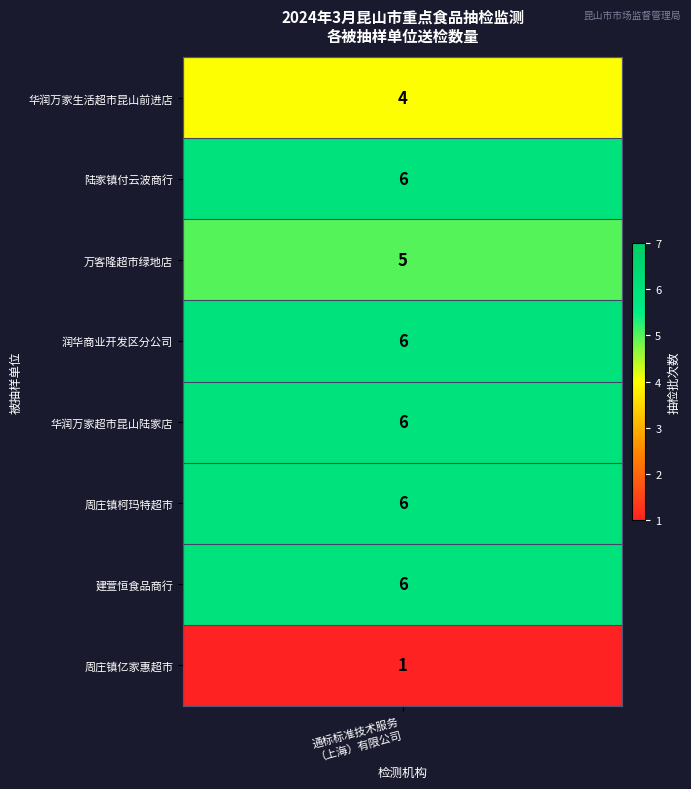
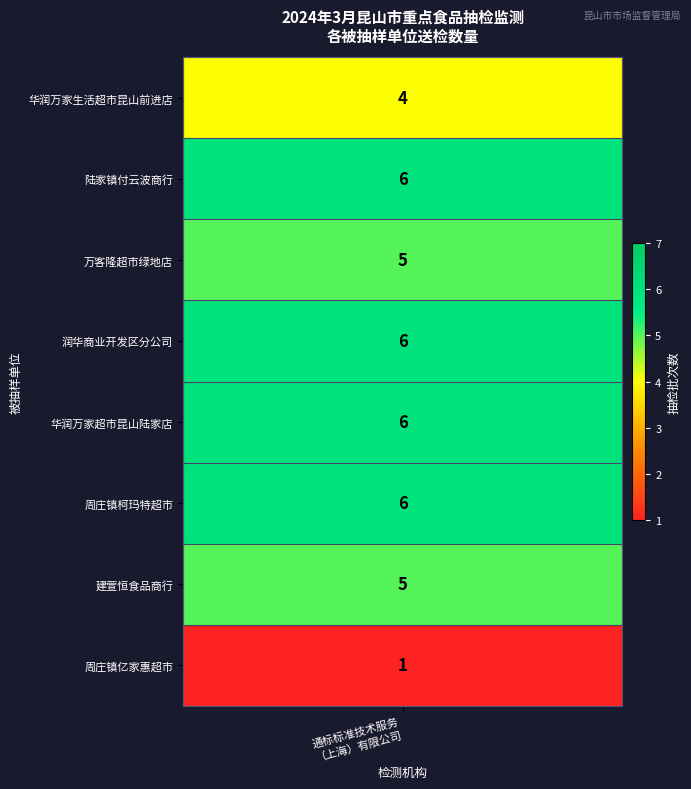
建萱恒食品商行, 通标标准技术服务 （上海）有限公司: 6 -> 5
